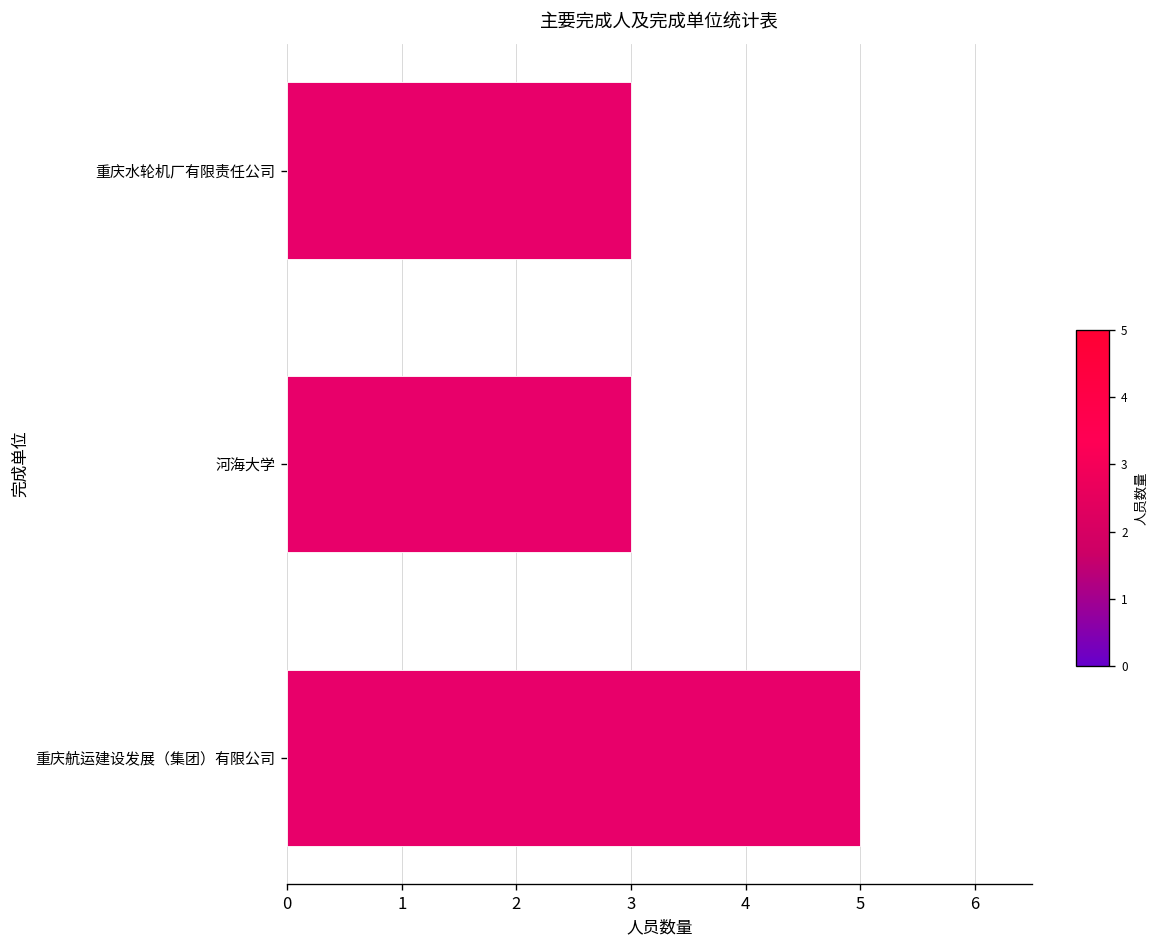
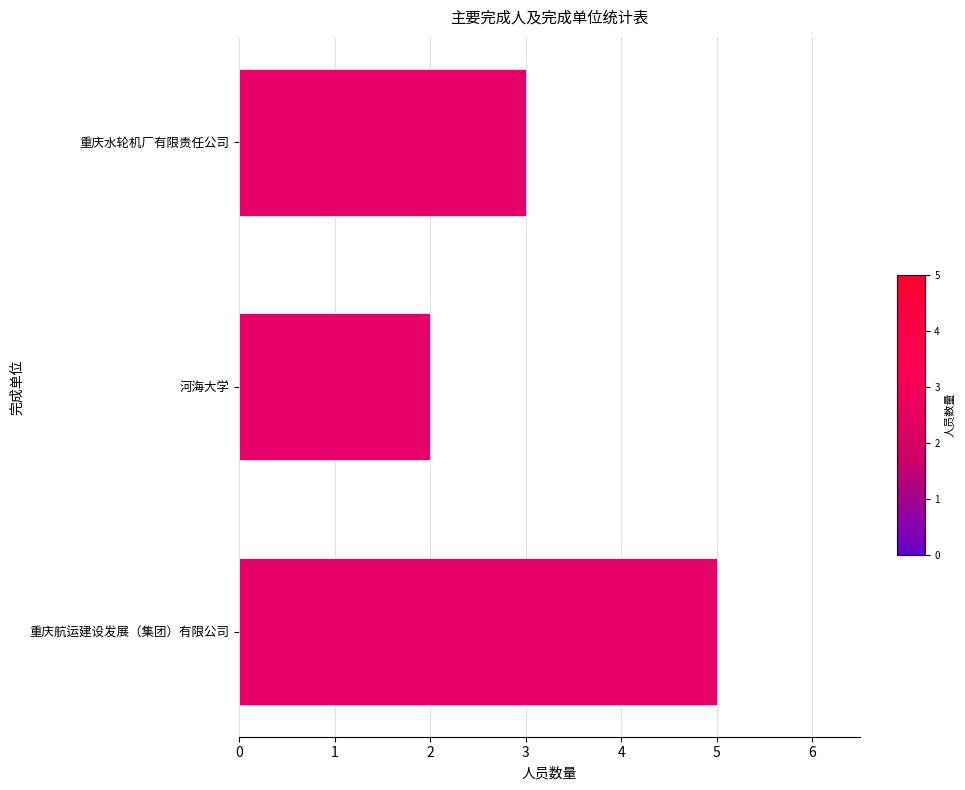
河海大学: 3 -> 2
